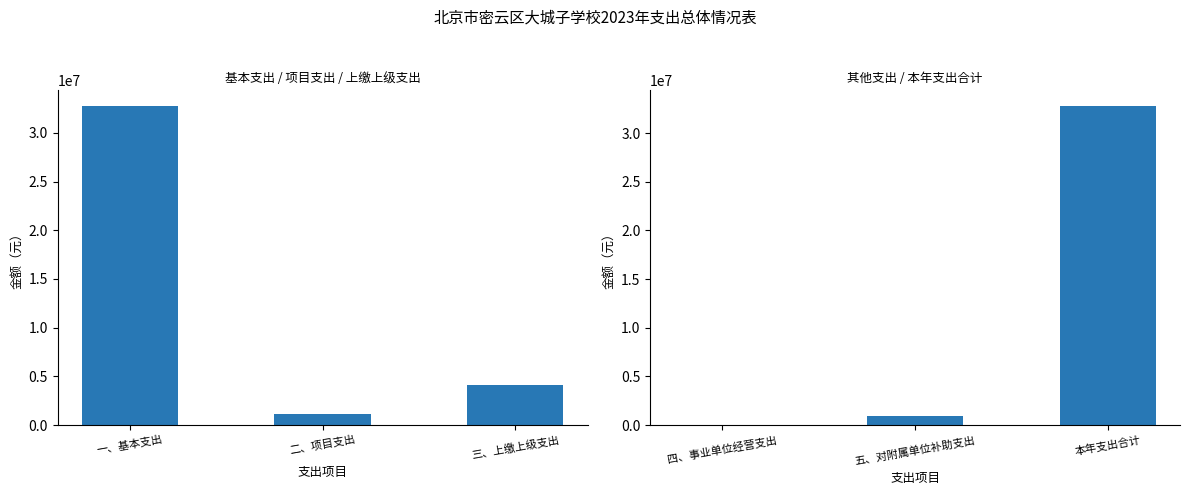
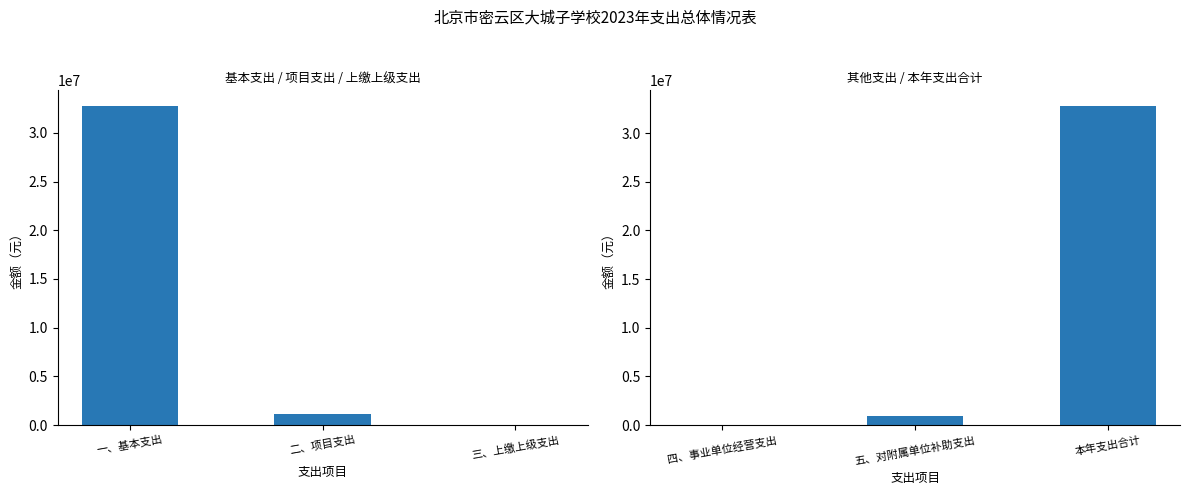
基本支出 / 项目支出 / 上缴上级支出, 三、上缴上级支出: 4000000 -> 0
